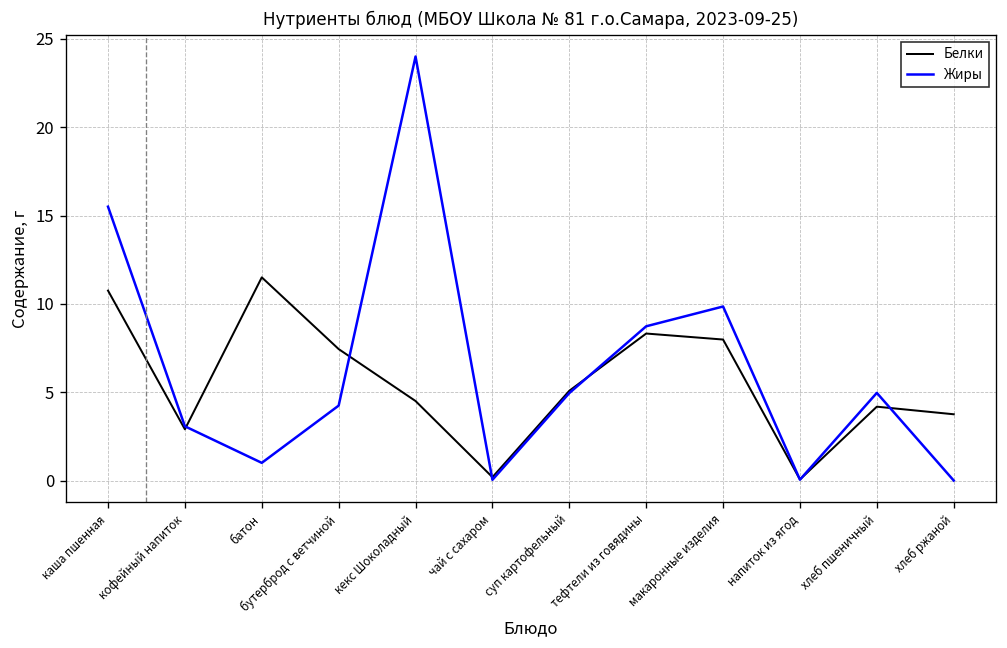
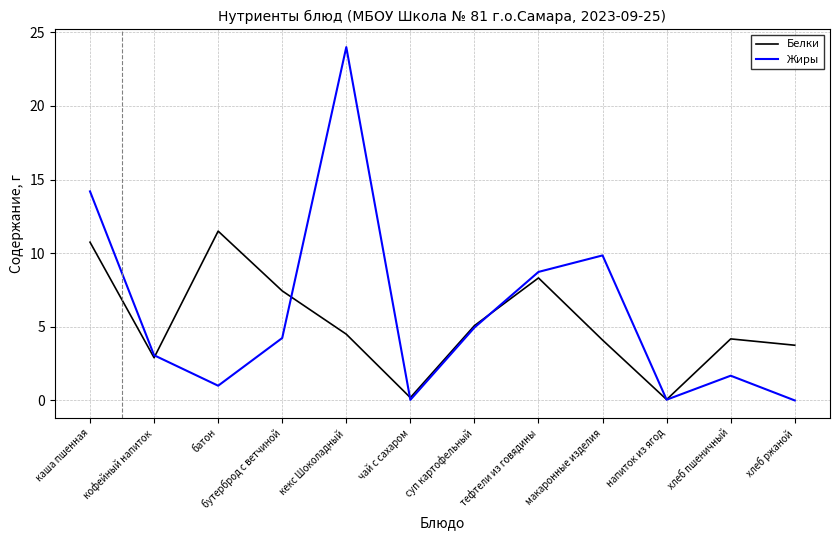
Жиры, каша пшенная: 15.5 -> 14.2
Белки, макаронные изделия: 8.0 -> 4.1
Жиры, хлеб пшеничный: 5.0 -> 1.7
